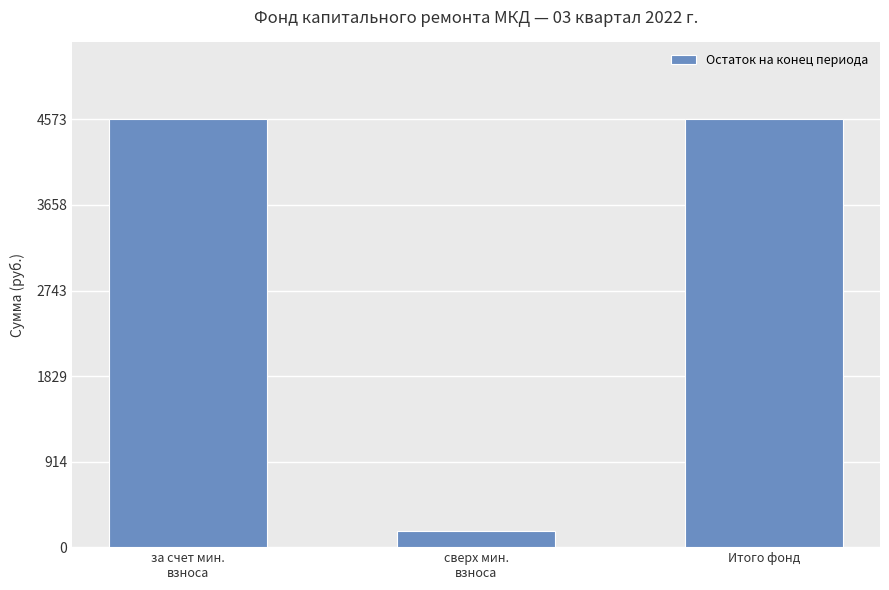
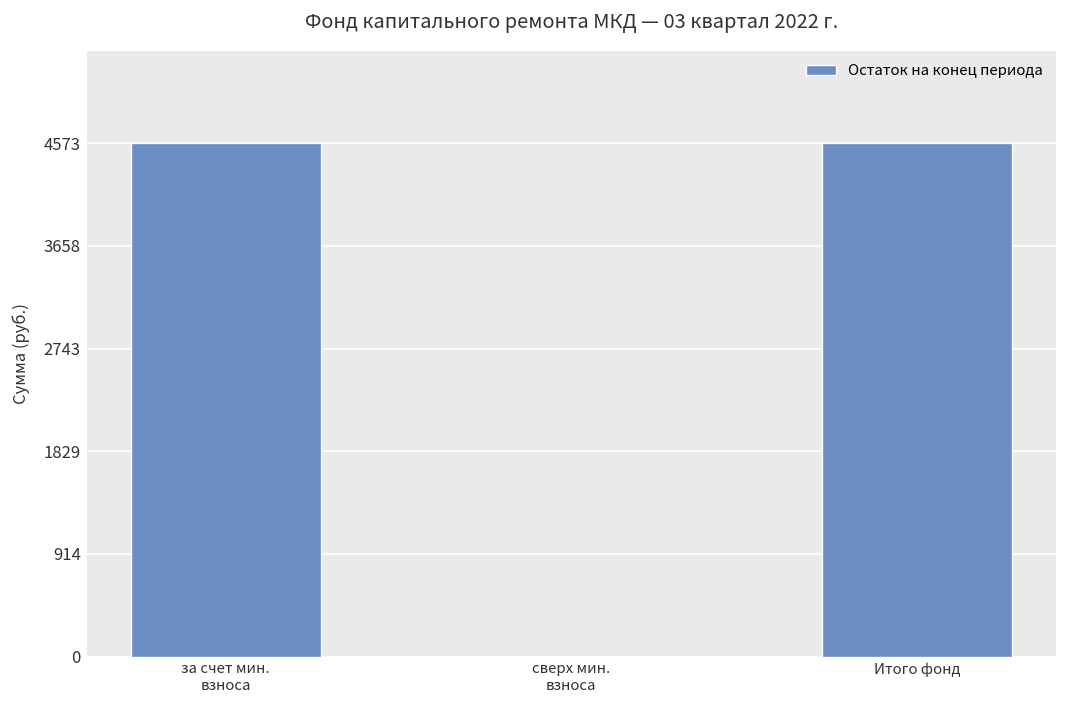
сверх мин. взноса: 200 -> 0
